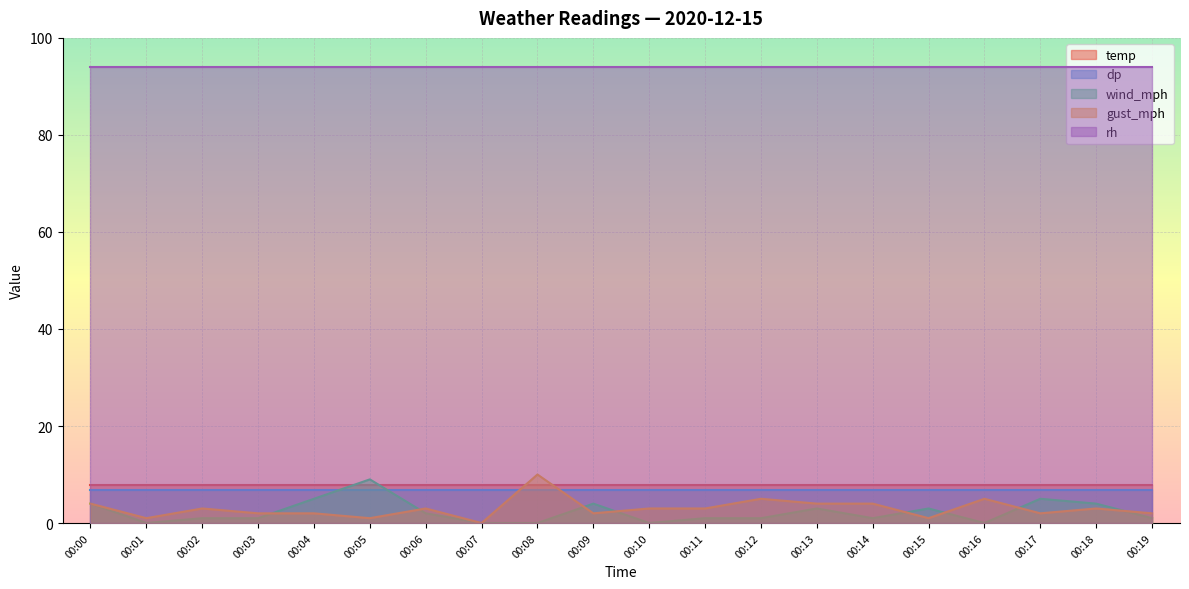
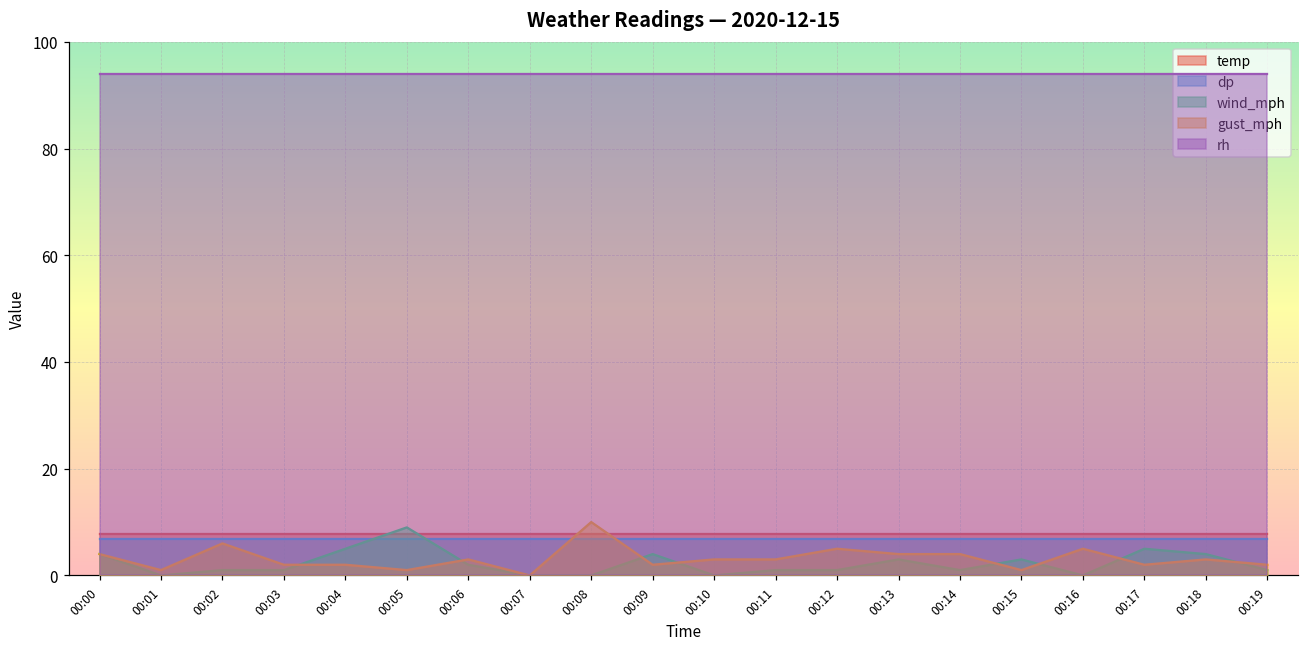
gust_mph, 00:02: 3 -> 6
